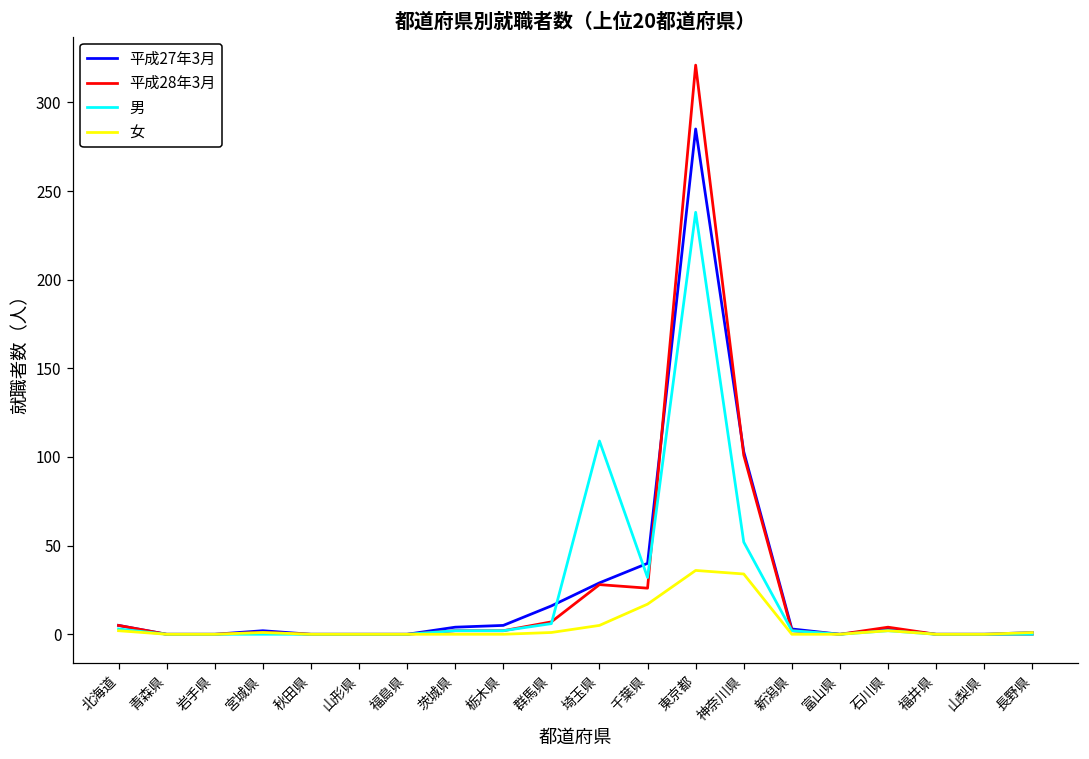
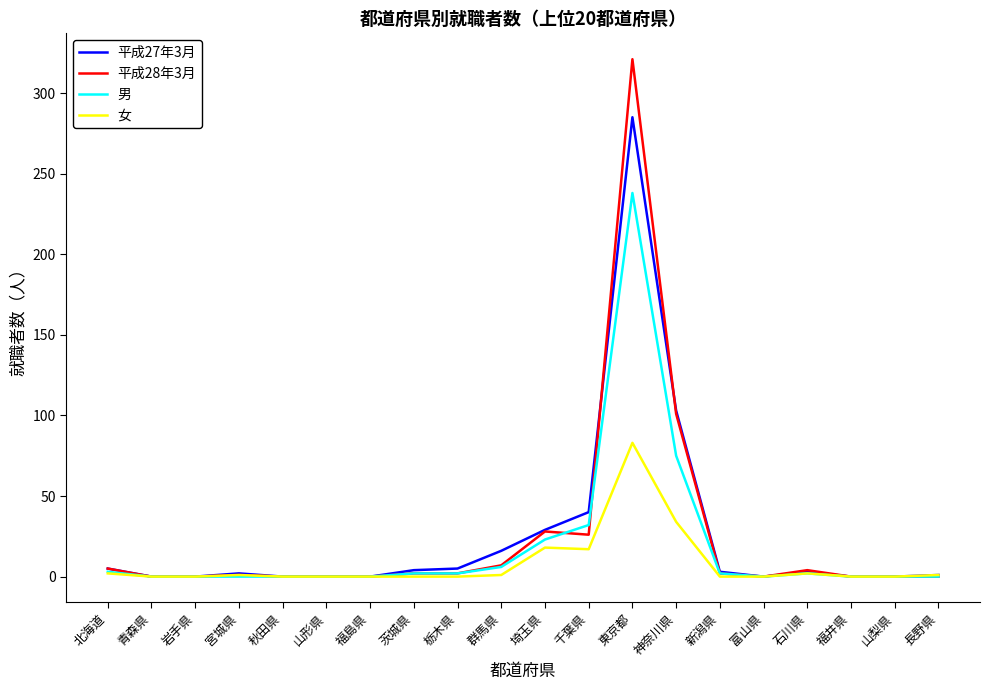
男, 埼玉県: 109 -> 23
女, 埼玉県: 5 -> 18
女, 東京都: 36 -> 83
男, 神奈川県: 52 -> 75
